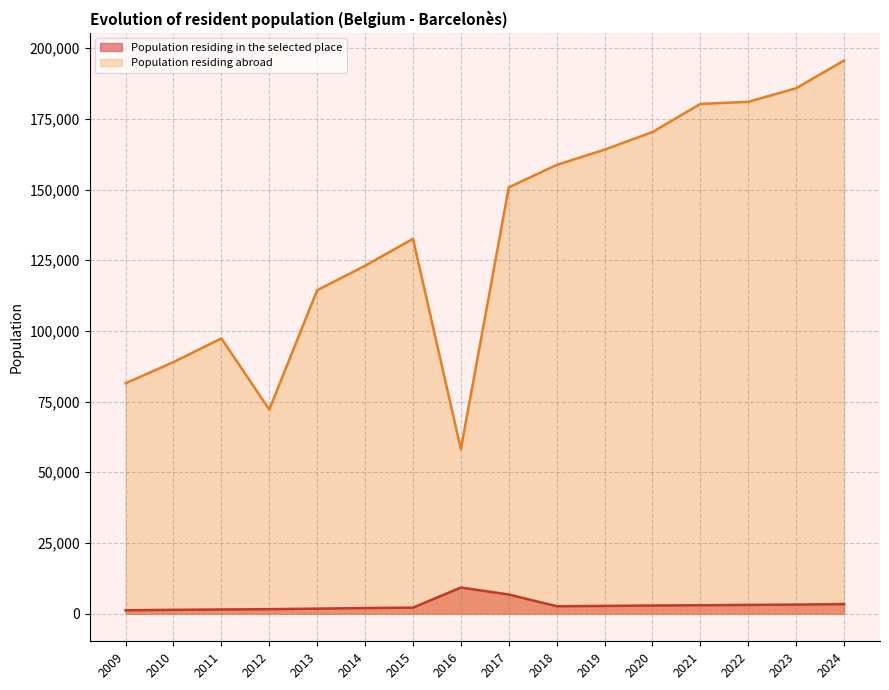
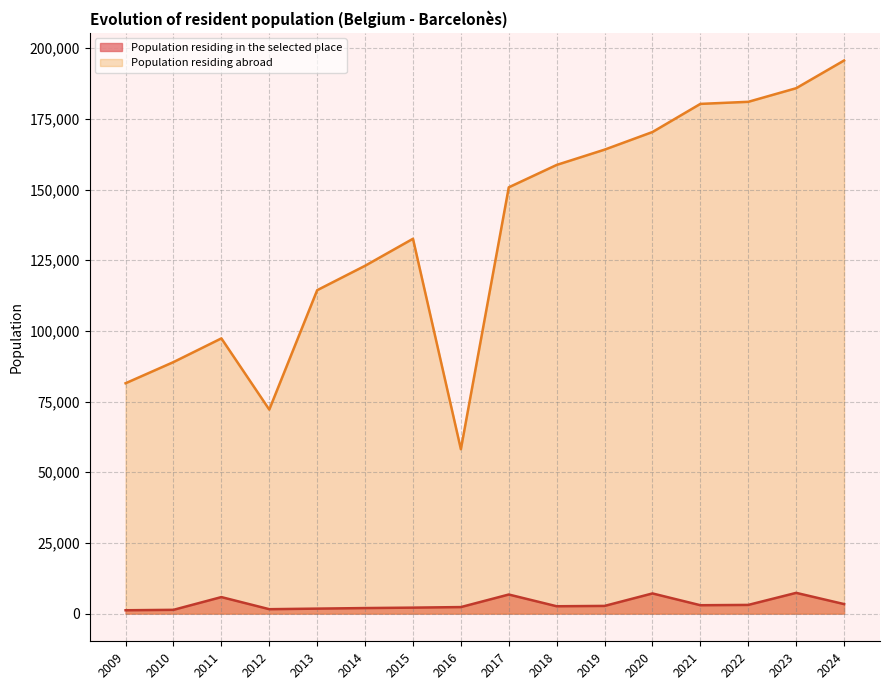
Population residing in the selected place, 2011: 1,000 -> 6,000
Population residing in the selected place, 2016: 9,000 -> 2,000
Population residing in the selected place, 2020: 3,000 -> 7,000
Population residing in the selected place, 2023: 3,000 -> 7,000
